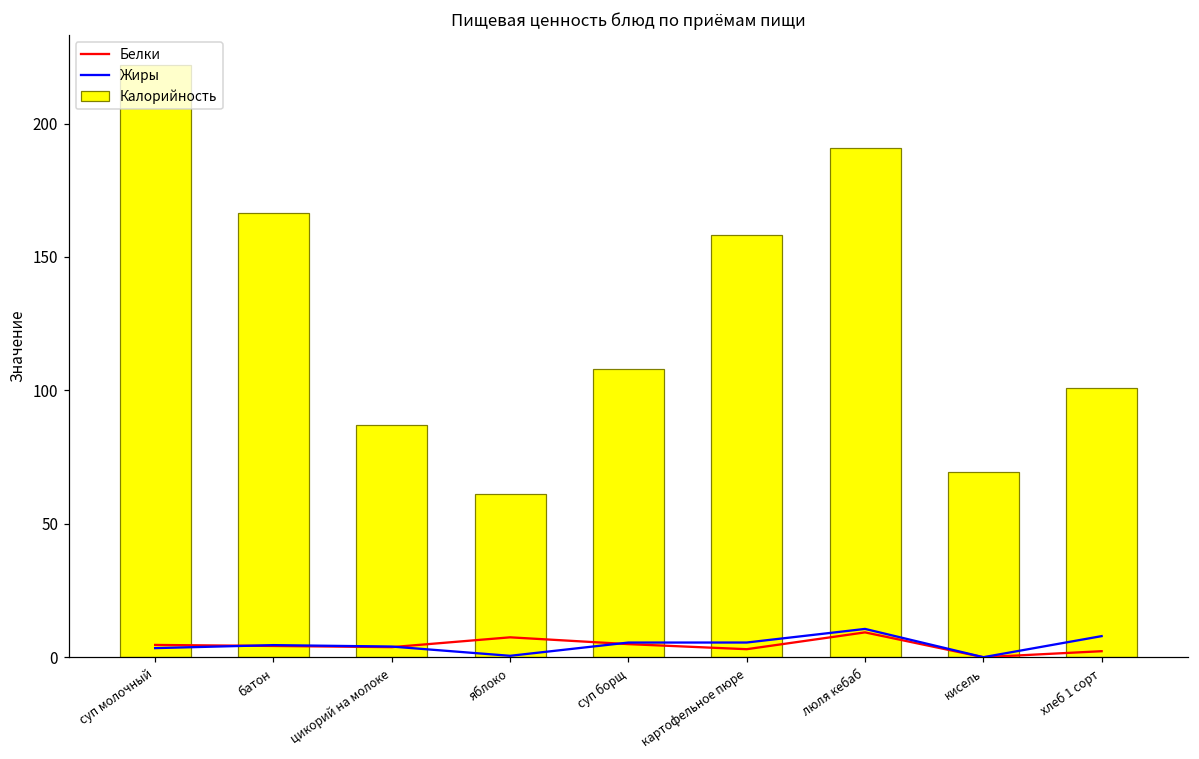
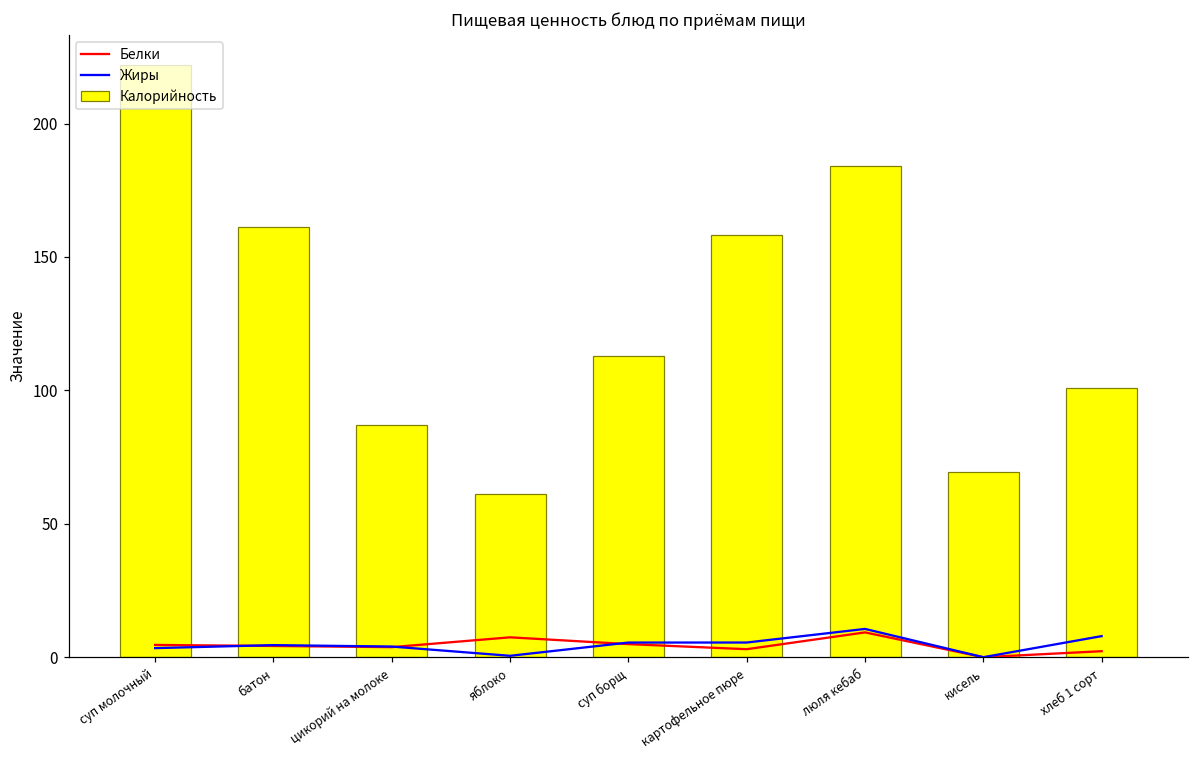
Калорийность, батон: 166 -> 161
Калорийность, суп борщ: 108 -> 113
Калорийность, люля кебаб: 191 -> 184
